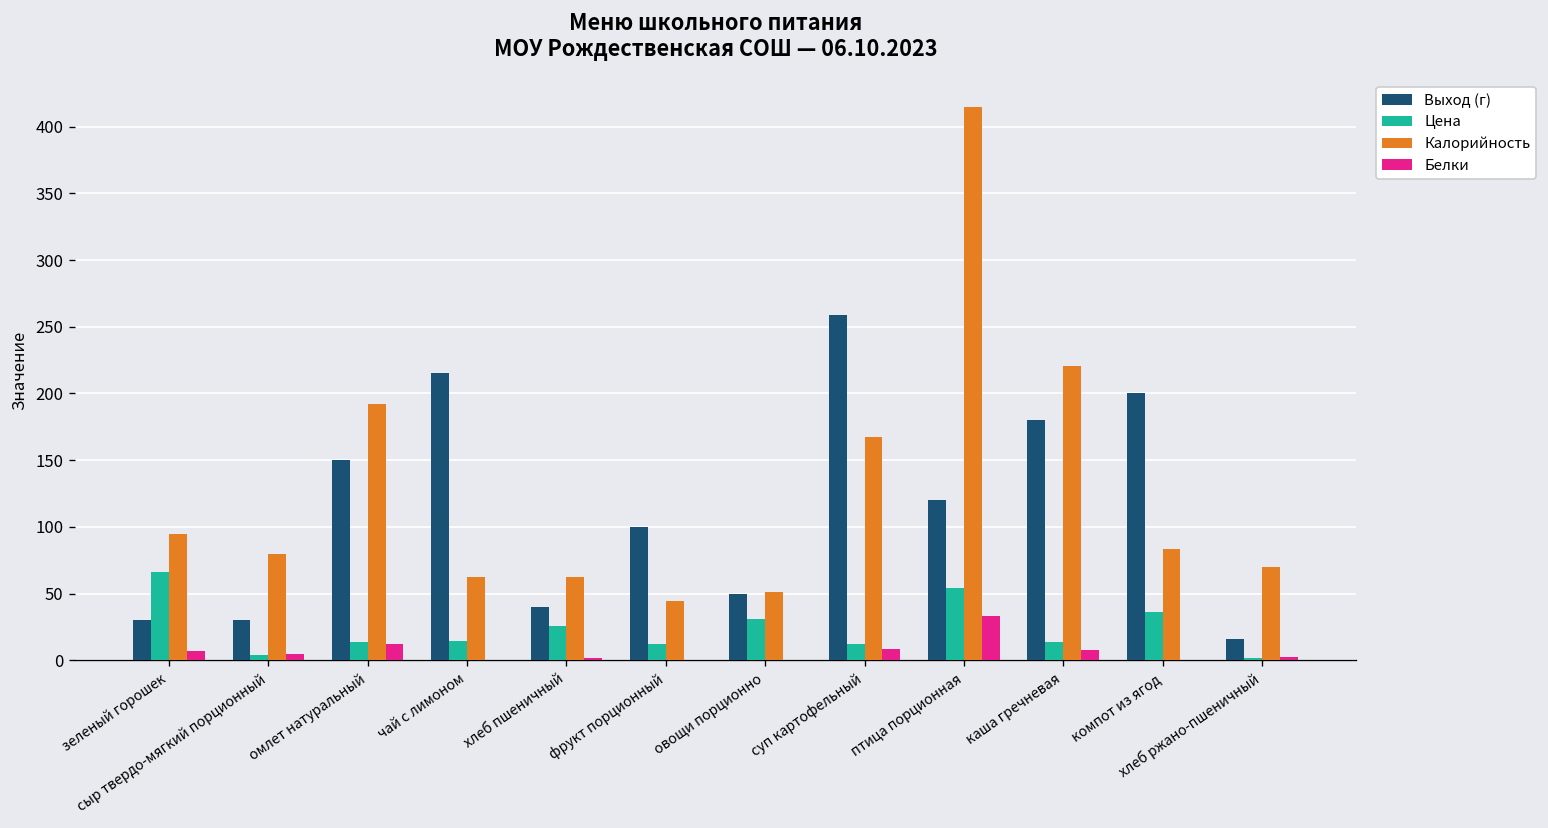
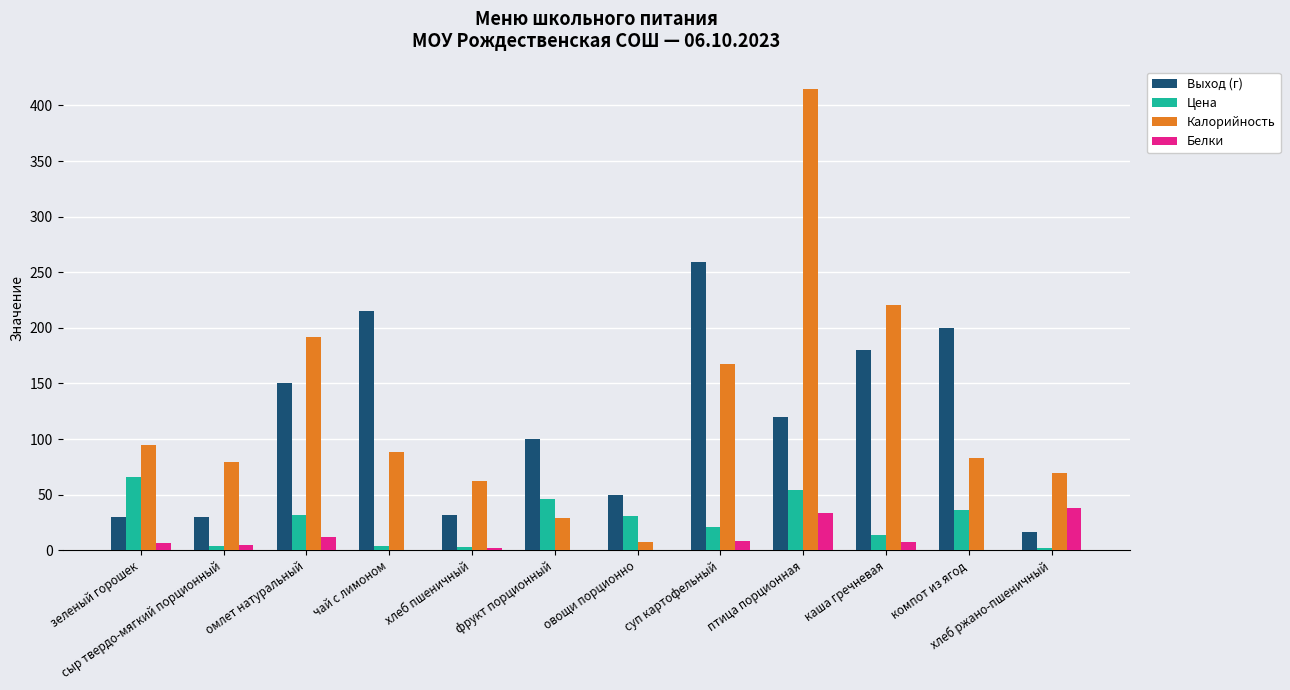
Цена, омлет натуральный: 14 -> 31
Цена, чай с лимоном: 15 -> 4
Калорийность, чай с лимоном: 62 -> 88
Выход (г), хлеб пшеничный: 40 -> 32
Цена, хлеб пшеничный: 26 -> 3
Цена, фрукт порционный: 13 -> 46
Калорийность, фрукт порционный: 44 -> 29
Калорийность, овощи порционно: 51 -> 8
Цена, суп картофельный: 13 -> 21
Белки, хлеб ржано-пшеничный: 3 -> 38
